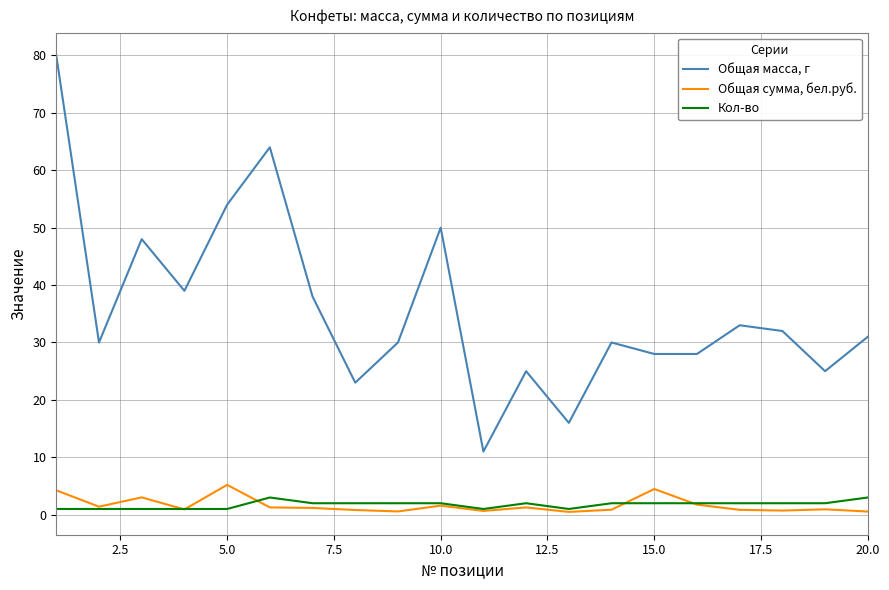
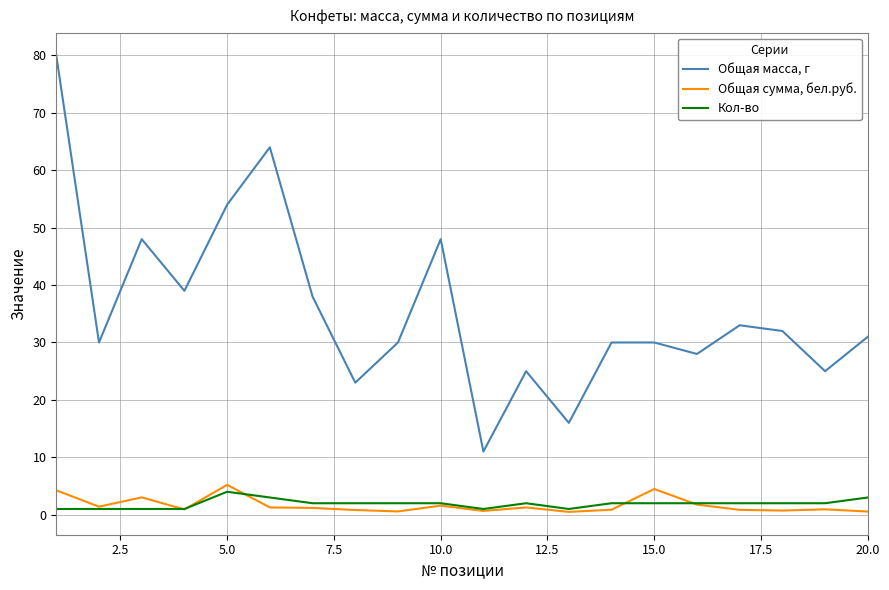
Кол-во, 5.0: 1 -> 4
Общая масса, г, 10.0: 50 -> 48
Общая масса, г, 15.0: 28 -> 30
